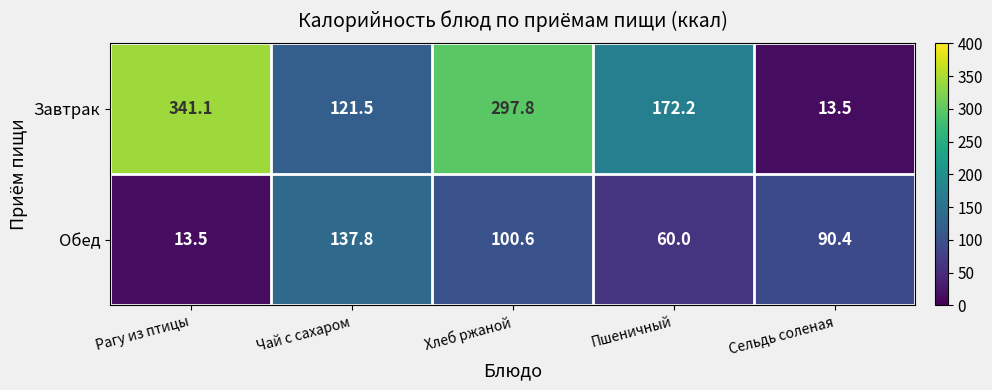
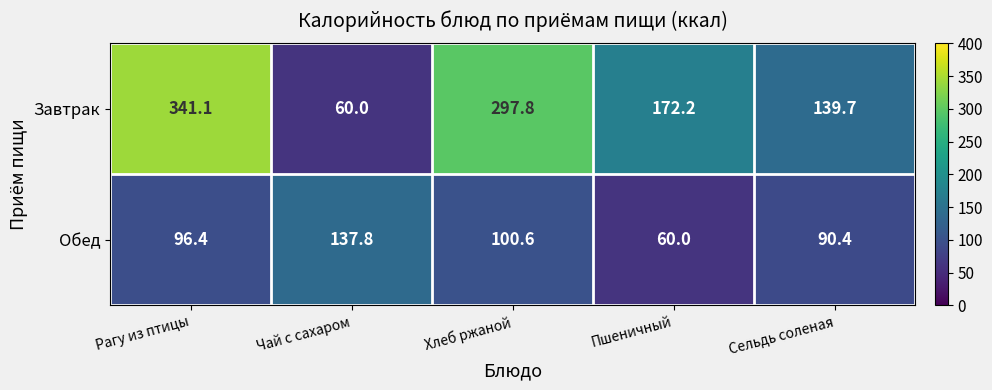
Завтрак, Чай с сахаром: 121.5 -> 60.0
Завтрак, Сельдь соленая: 13.5 -> 139.7
Обед, Рагу из птицы: 13.5 -> 96.4
